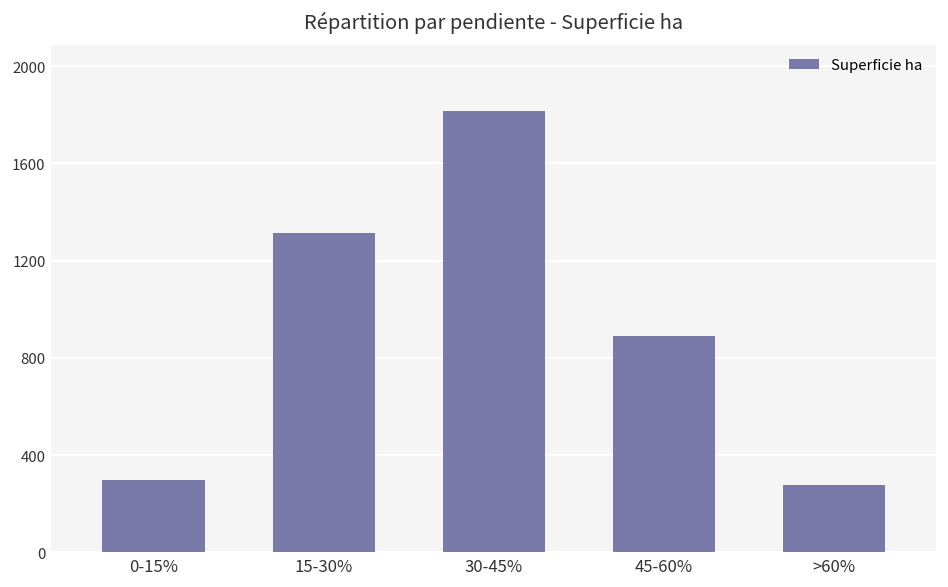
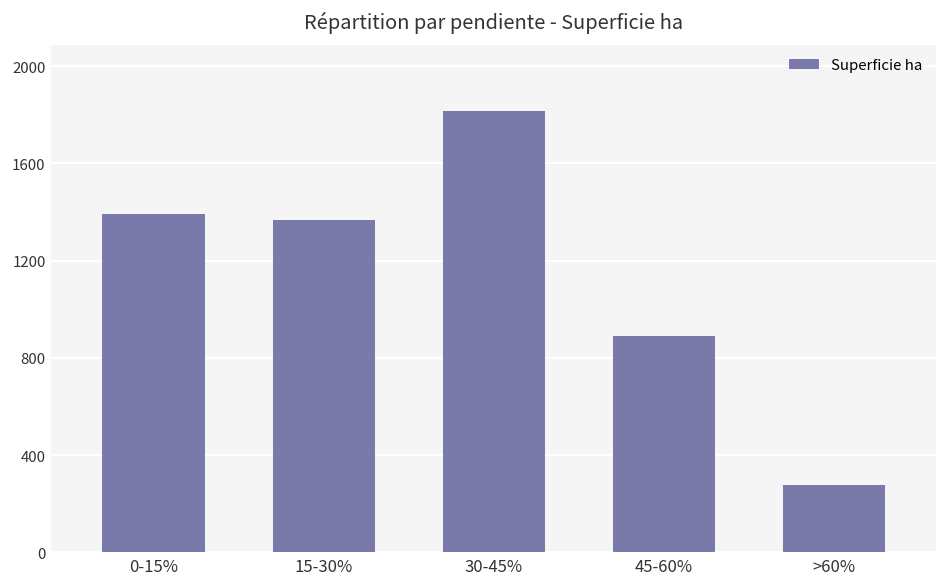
0-15%: 300 -> 1390
15-30%: 1310 -> 1370
